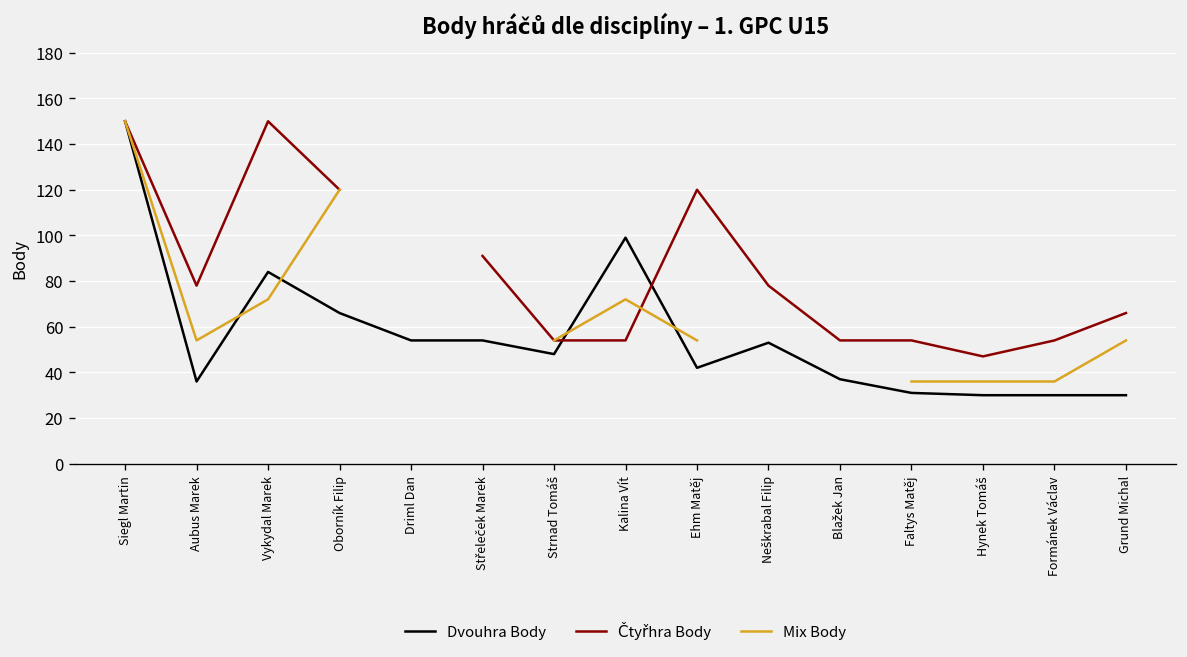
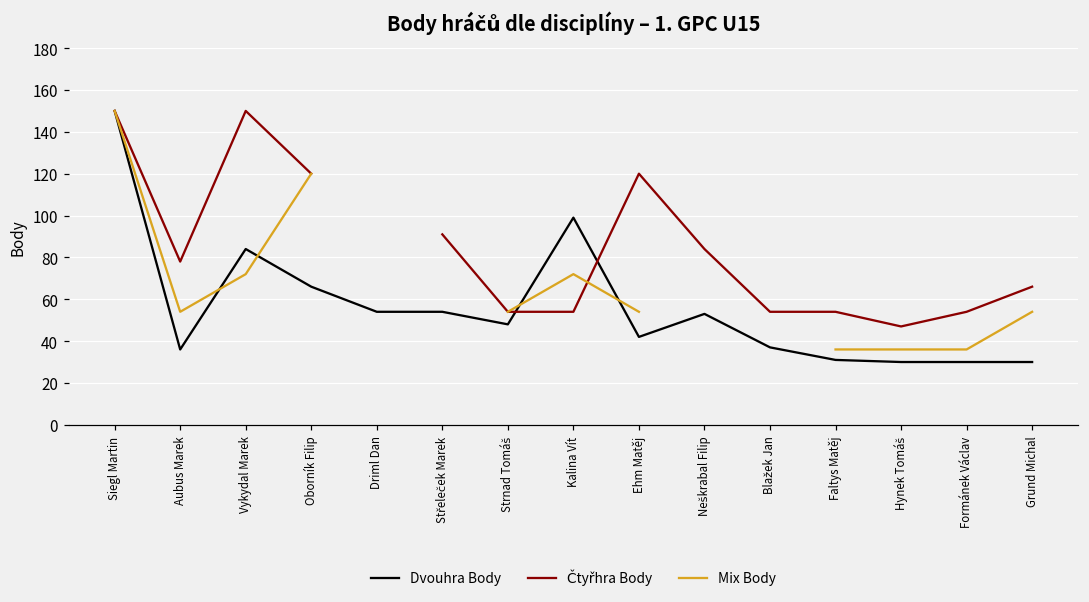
Čtyřhra Body, Neškrabal Filip: 78 -> 84
